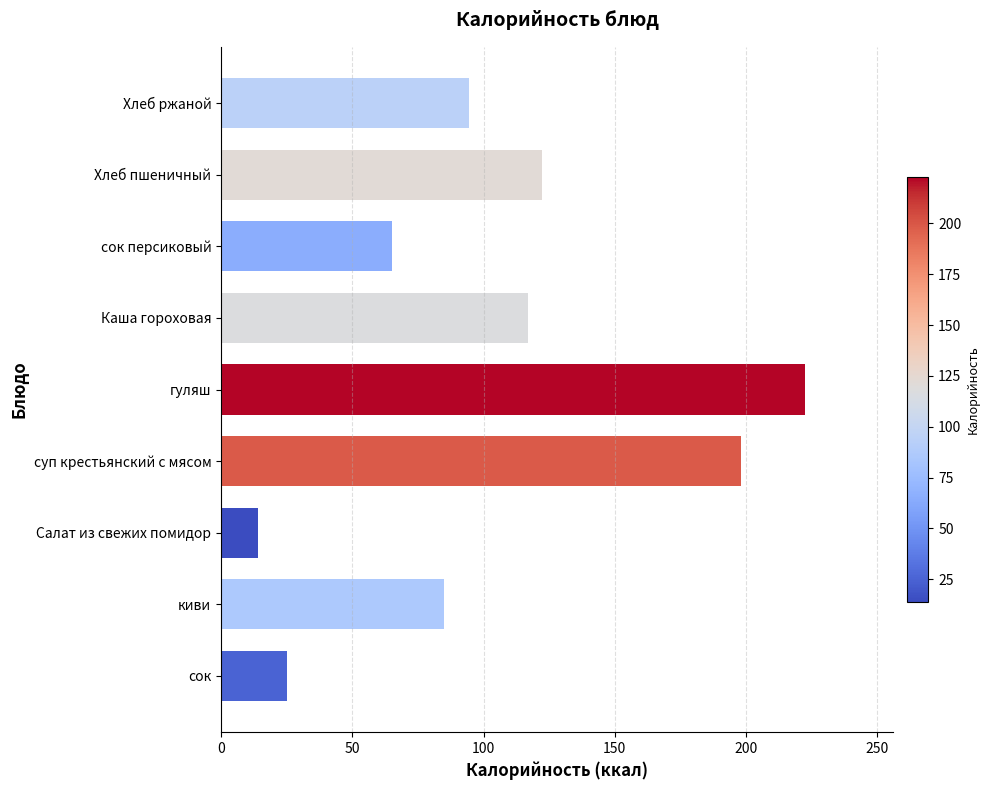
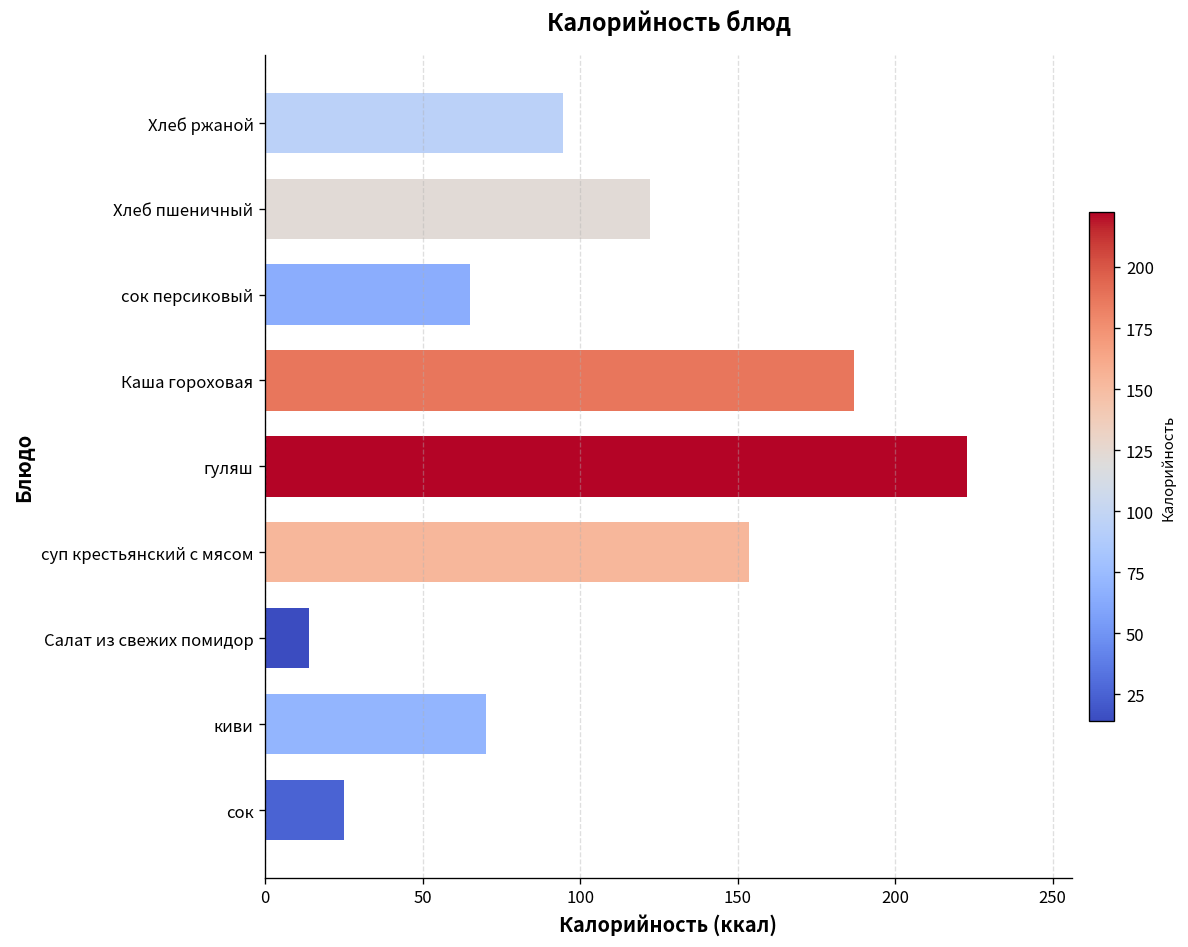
Каша гороховая: 117 -> 187
суп крестьянский с мясом: 198 -> 153
киви: 85 -> 70
